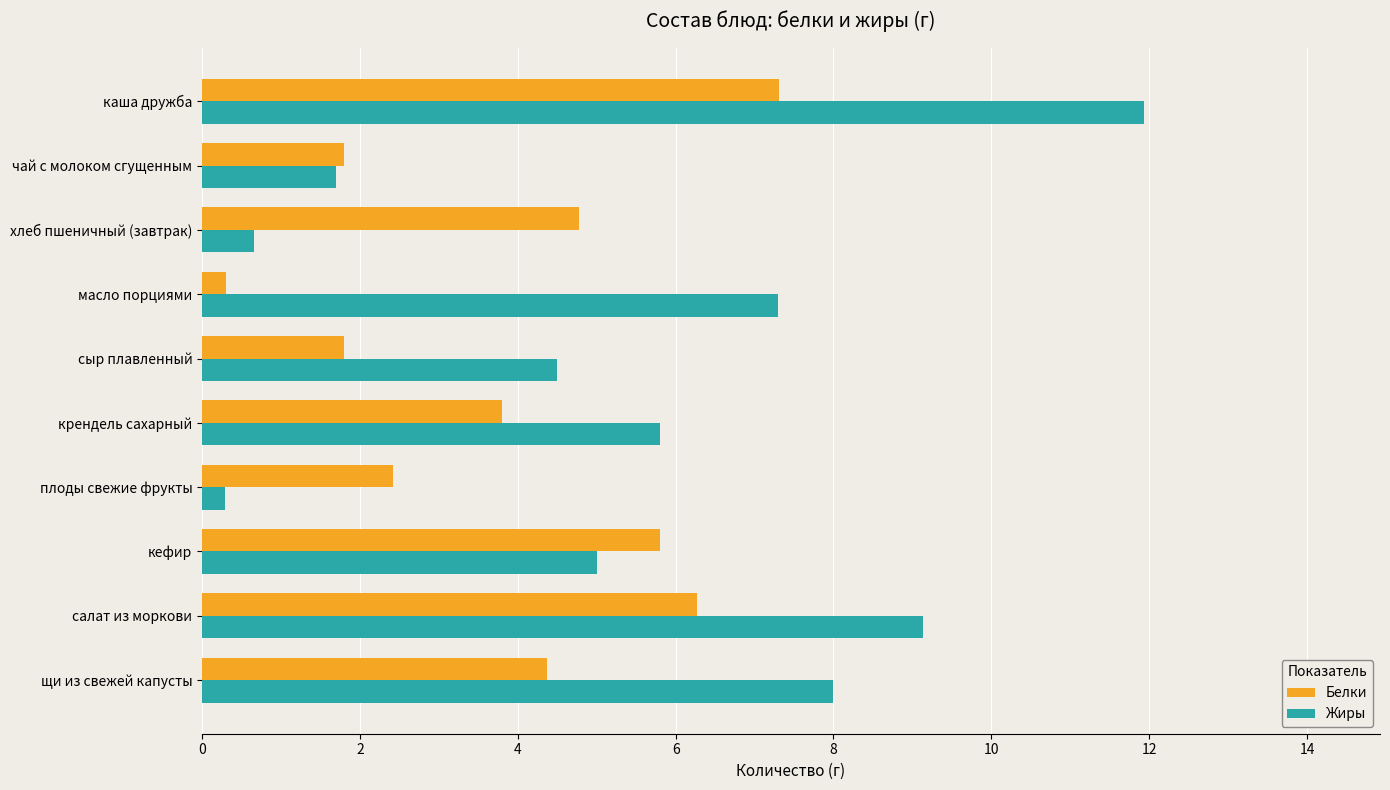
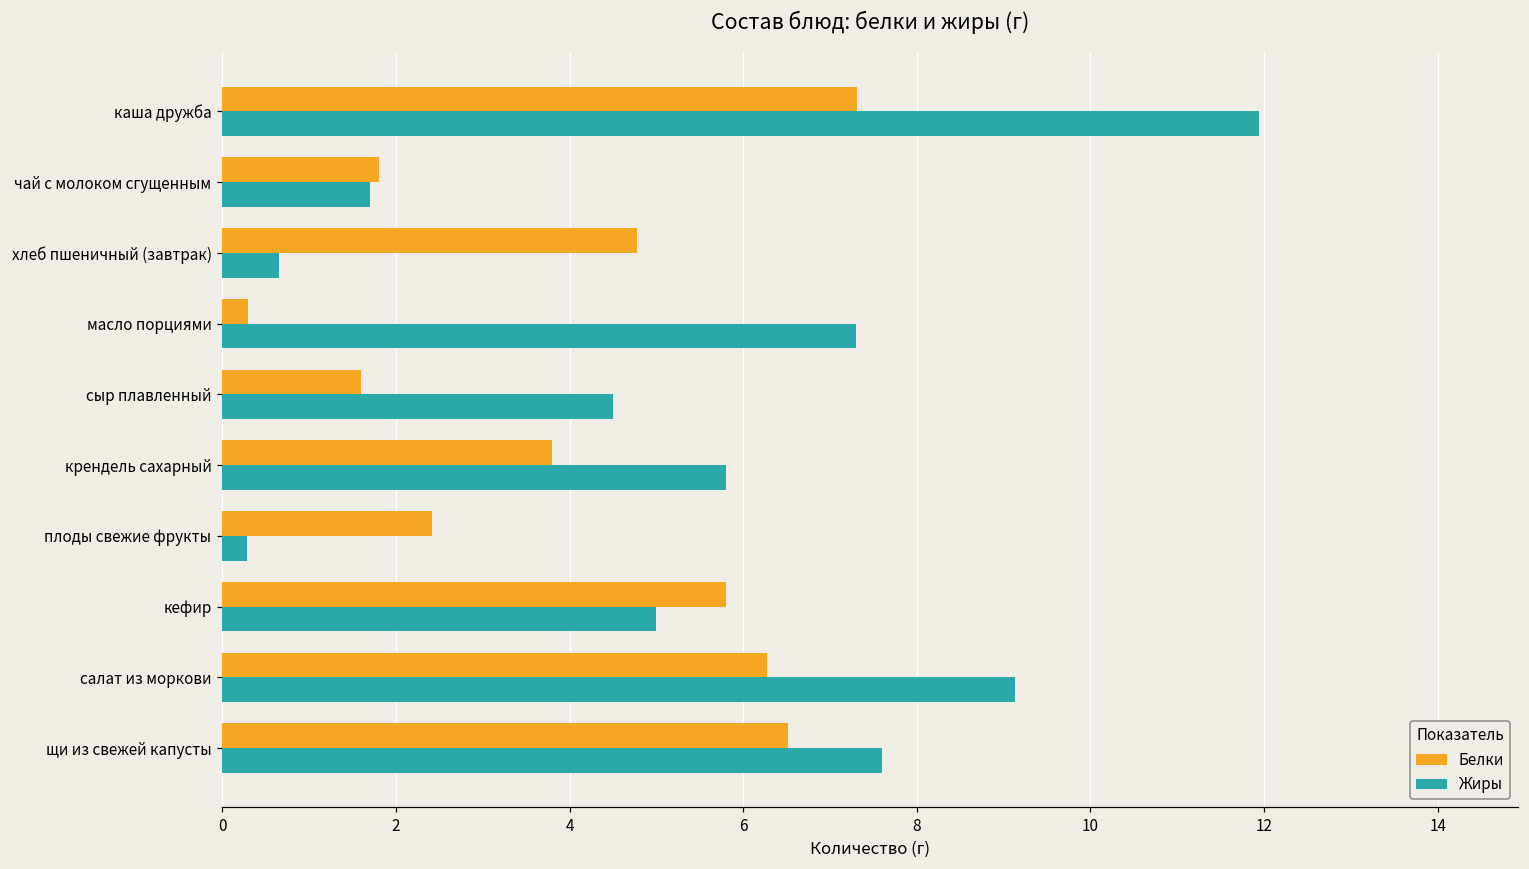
Белки, сыр плавленный: 1.8 -> 1.6
Белки, щи из свежей капусты: 4.4 -> 6.5
Жиры, щи из свежей капусты: 8.0 -> 7.6
